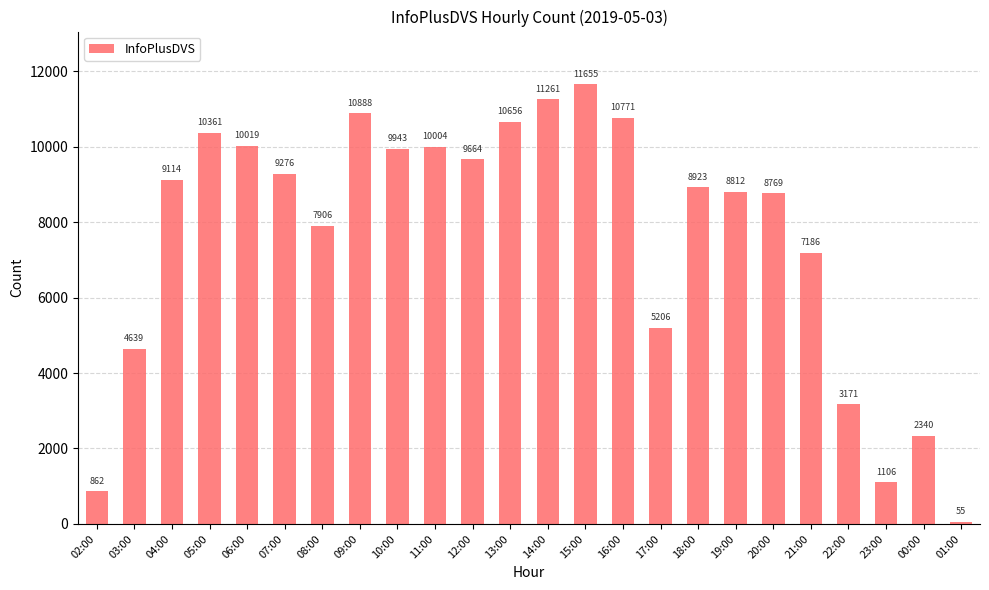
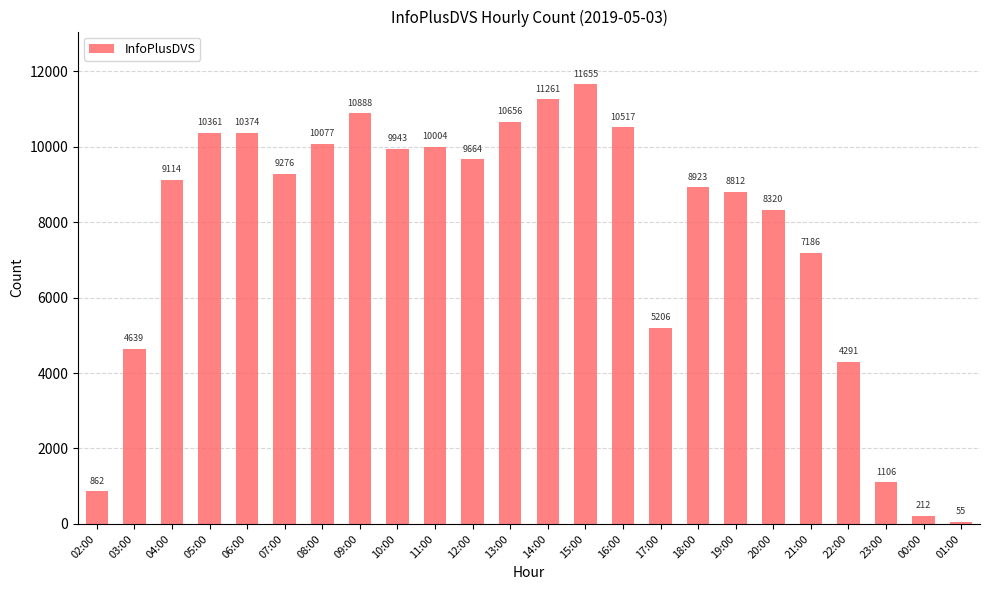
06:00: 10019 -> 10374
08:00: 7906 -> 10077
16:00: 10771 -> 10517
20:00: 8769 -> 8320
22:00: 3171 -> 4291
00:00: 2340 -> 212
